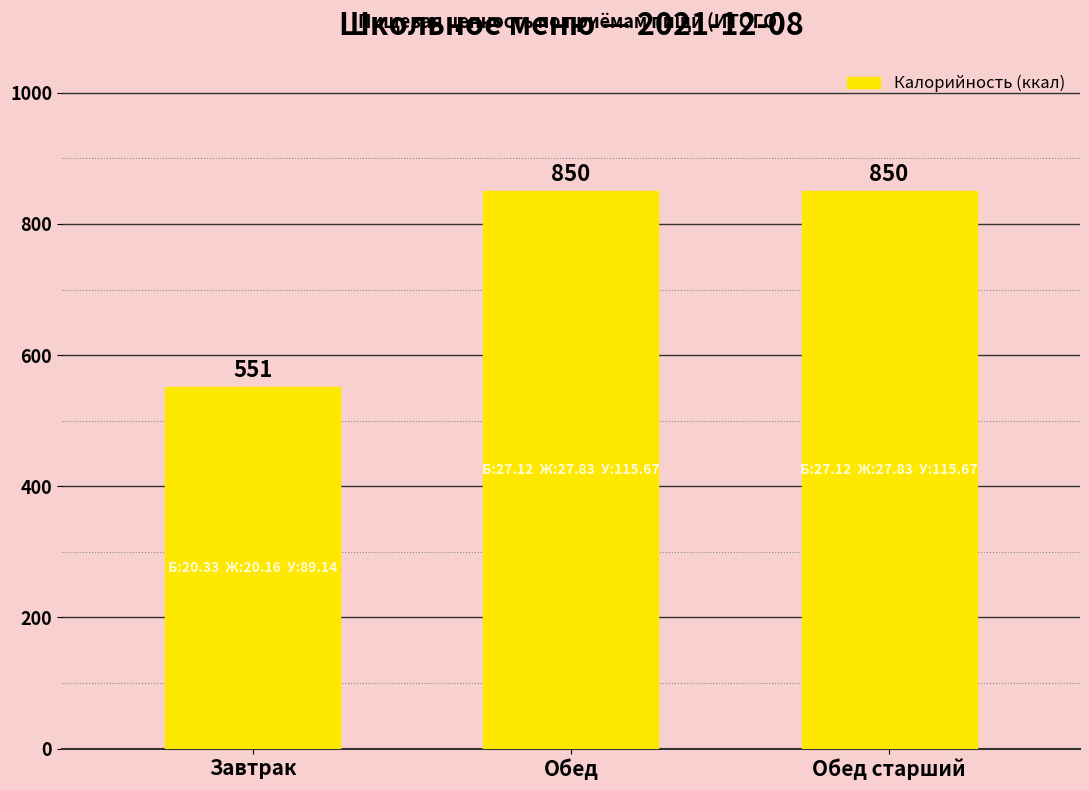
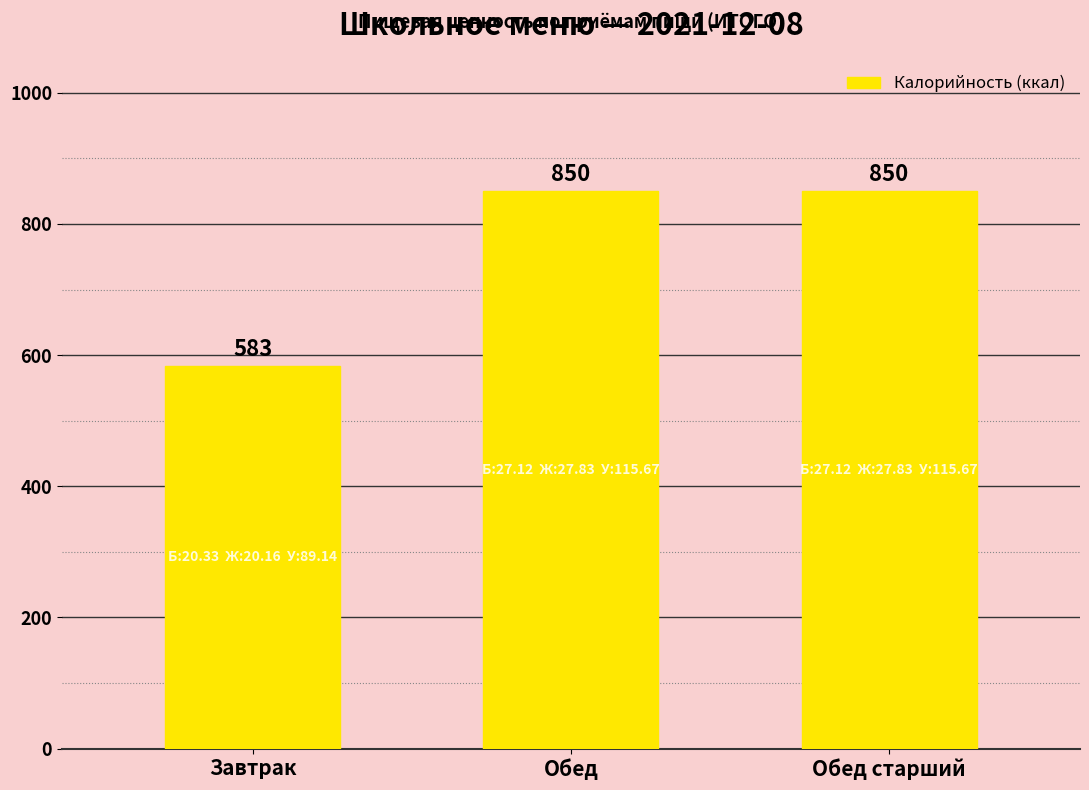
Завтрак: 551 -> 583
